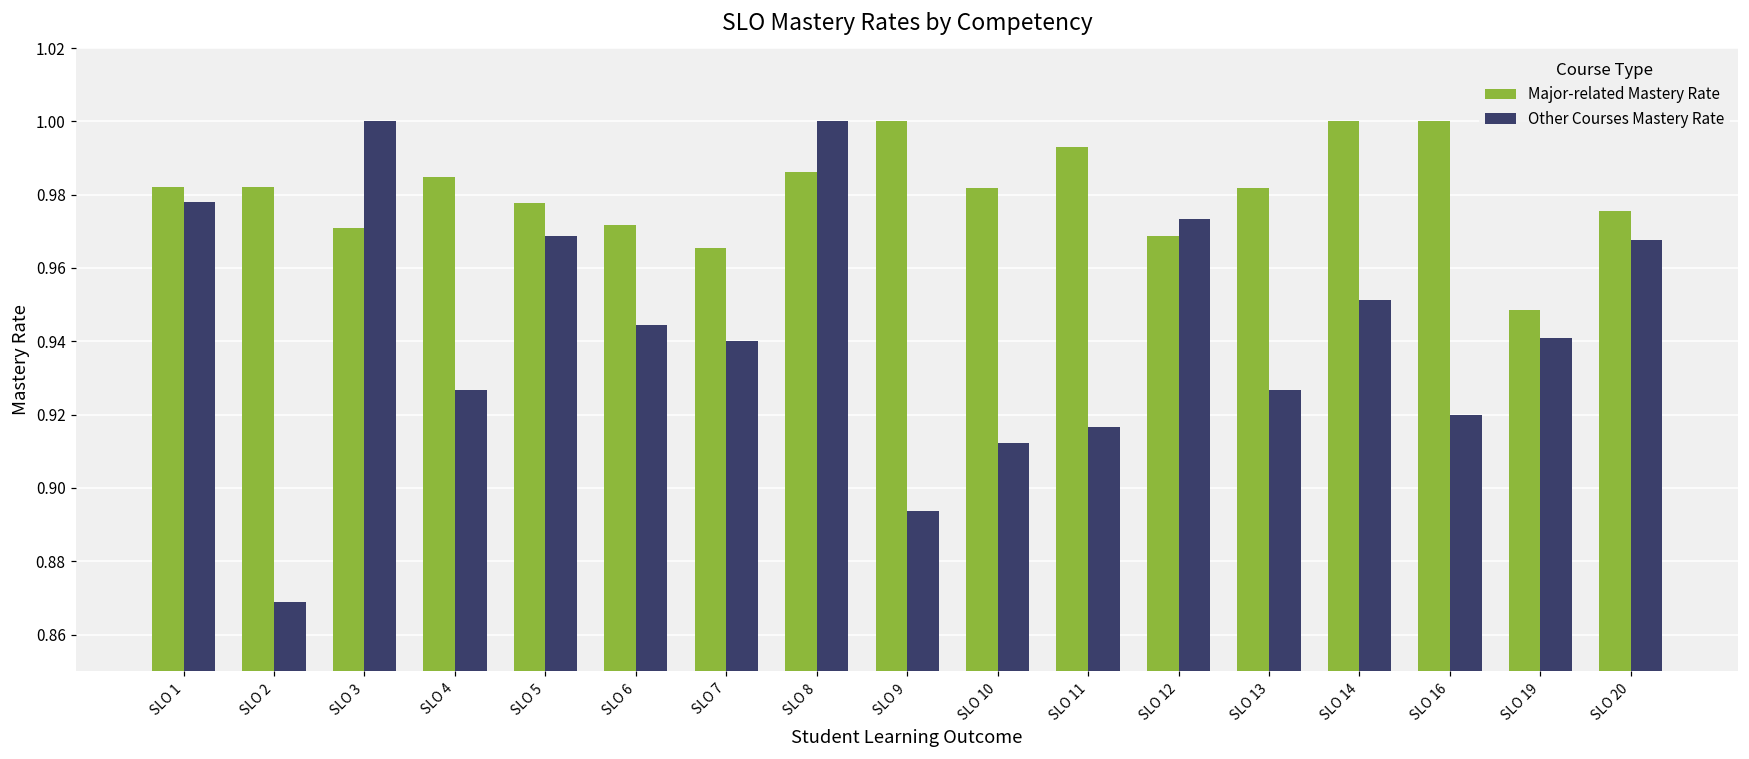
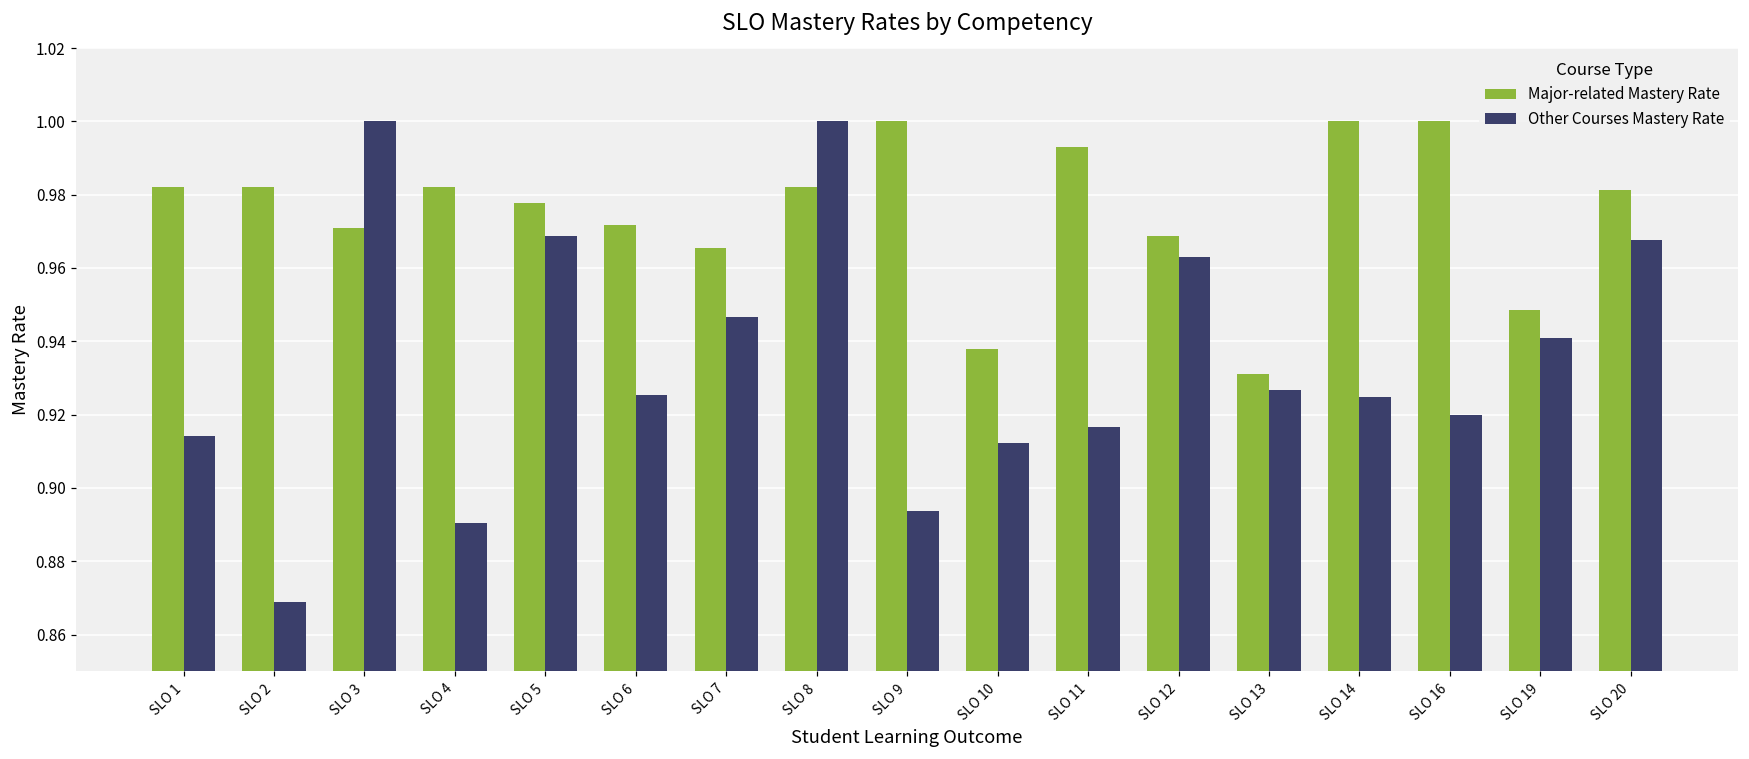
Other Courses Mastery Rate, SLO 1: 0.978 -> 0.914
Major-related Mastery Rate, SLO 4: 0.985 -> 0.982
Other Courses Mastery Rate, SLO 4: 0.927 -> 0.891
Other Courses Mastery Rate, SLO 6: 0.944 -> 0.925
Other Courses Mastery Rate, SLO 7: 0.940 -> 0.947
Major-related Mastery Rate, SLO 8: 0.986 -> 0.982
Major-related Mastery Rate, SLO 10: 0.982 -> 0.938
Other Courses Mastery Rate, SLO 12: 0.973 -> 0.963
Major-related Mastery Rate, SLO 13: 0.982 -> 0.931
Other Courses Mastery Rate, SLO 14: 0.951 -> 0.925
Major-related Mastery Rate, SLO 20: 0.976 -> 0.981
